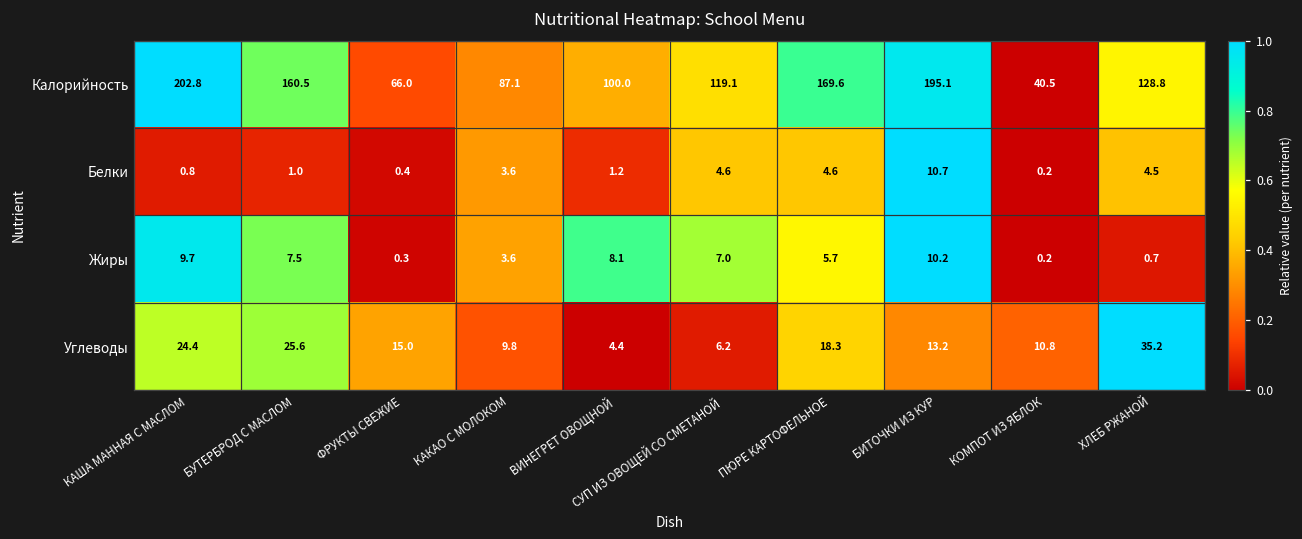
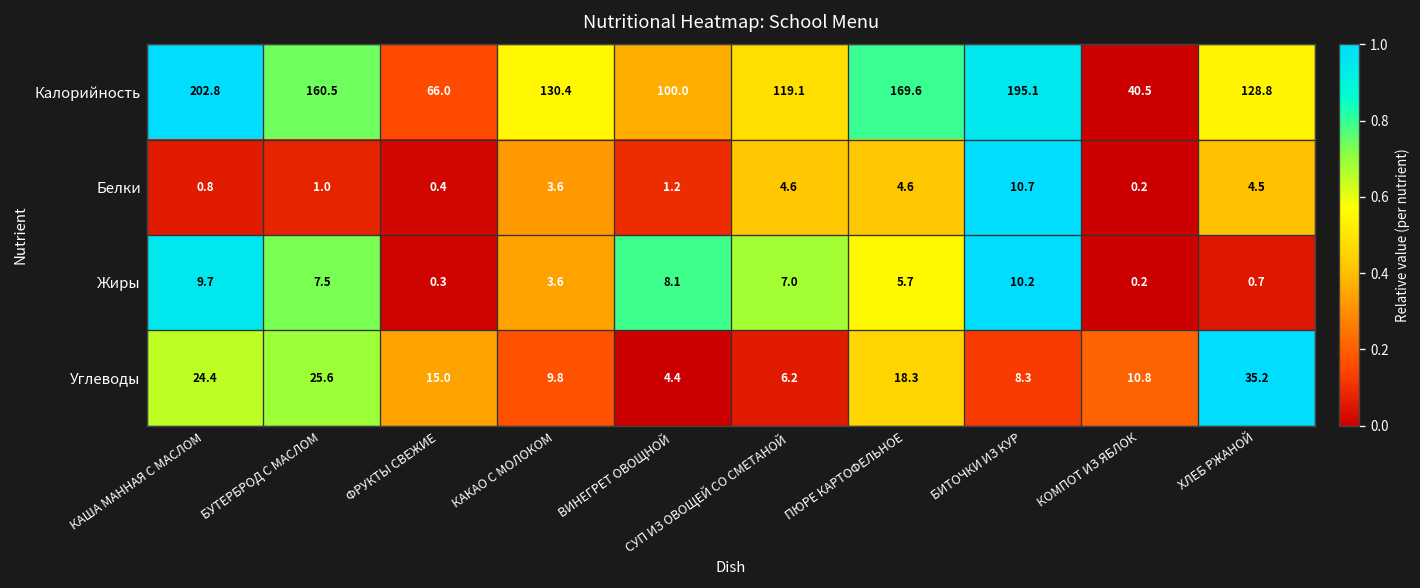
Калорийность, КАКАО С МОЛОКОМ: 87.1 -> 130.4
Углеводы, БИТОЧКИ ИЗ КУР: 13.2 -> 8.3
